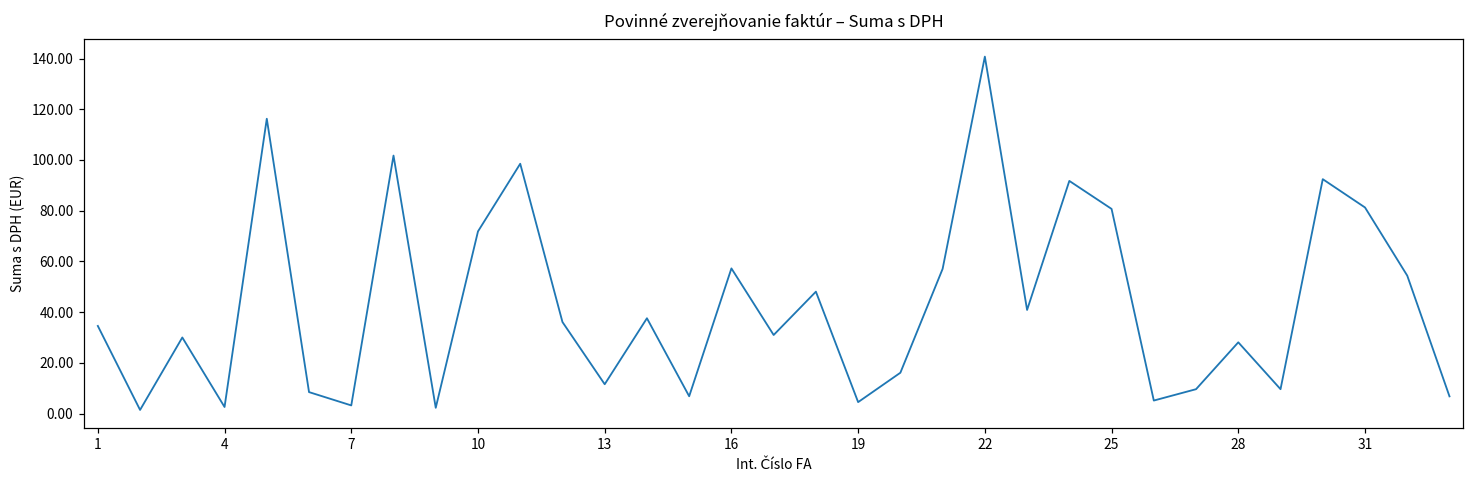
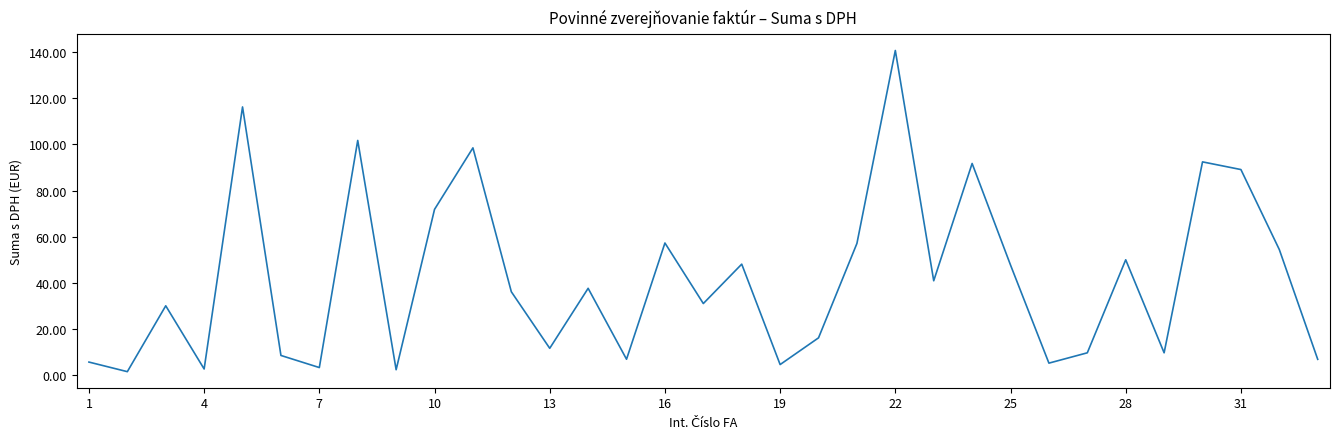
1: 35 -> 6
25: 81 -> 48
28: 28 -> 50
31: 81 -> 89
